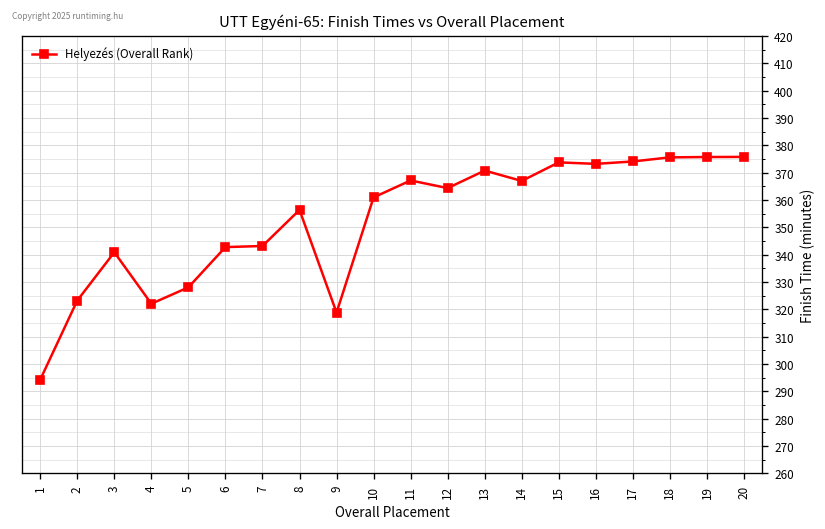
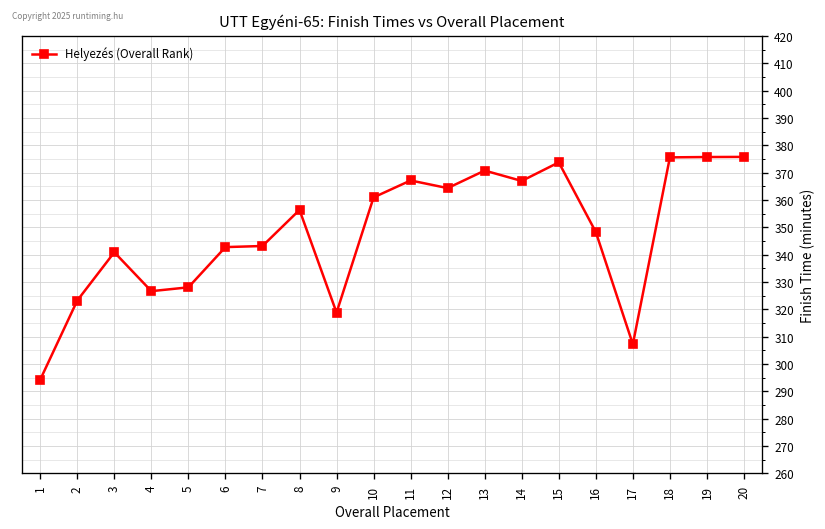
4: 322 -> 327
16: 373 -> 348
17: 374 -> 307
